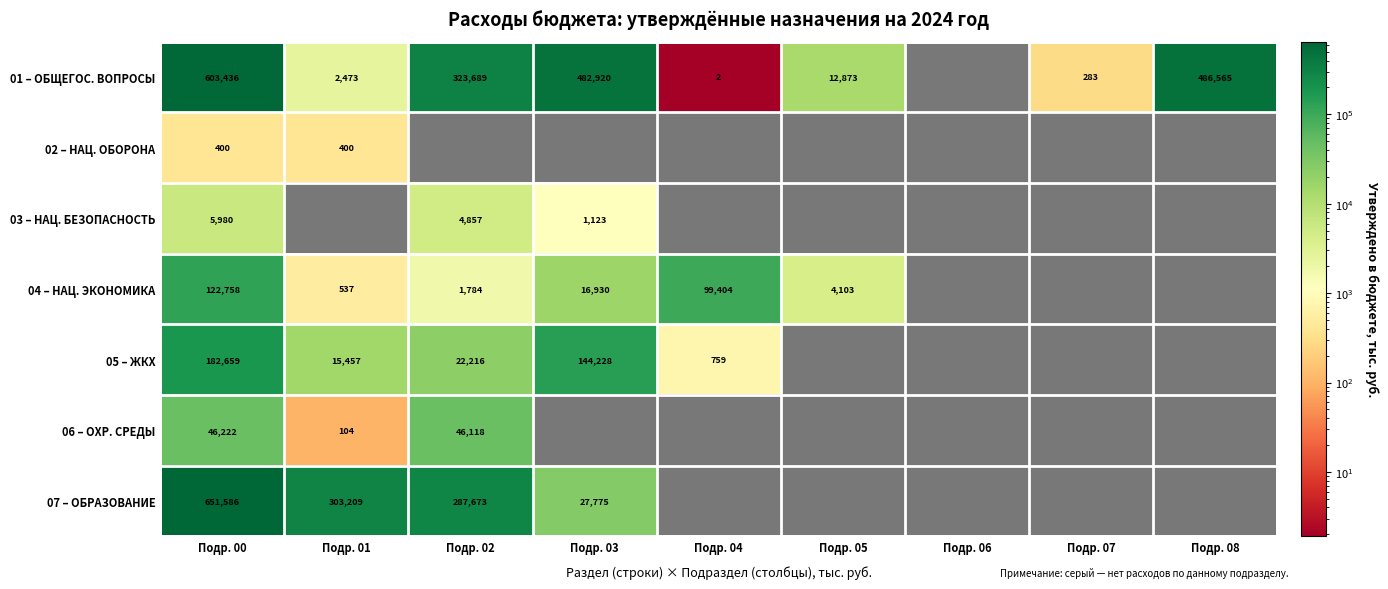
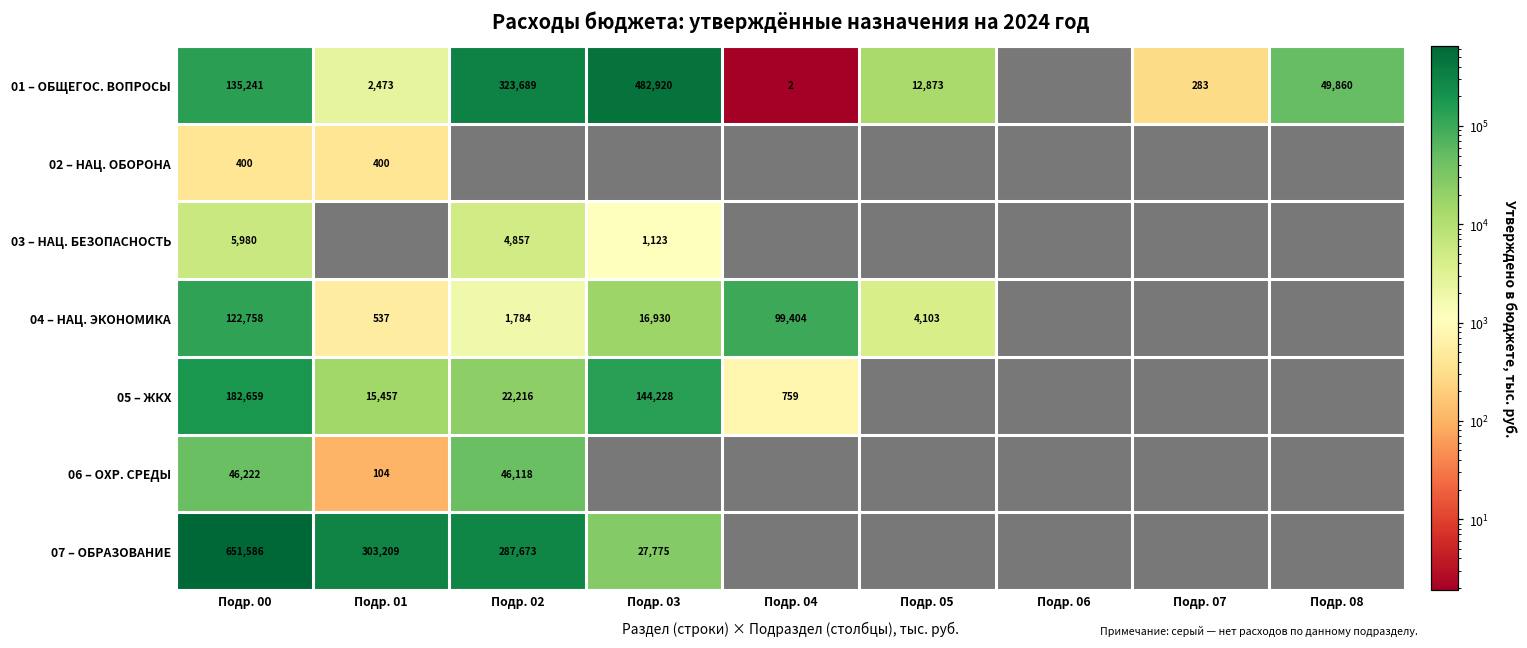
01 – ОБЩЕГОС. ВОПРОСЫ, Подр. 00: 603,436 -> 135,241
01 – ОБЩЕГОС. ВОПРОСЫ, Подр. 08: 486,565 -> 49,860
